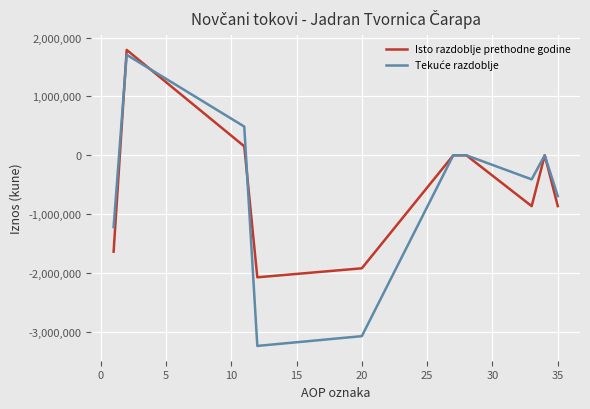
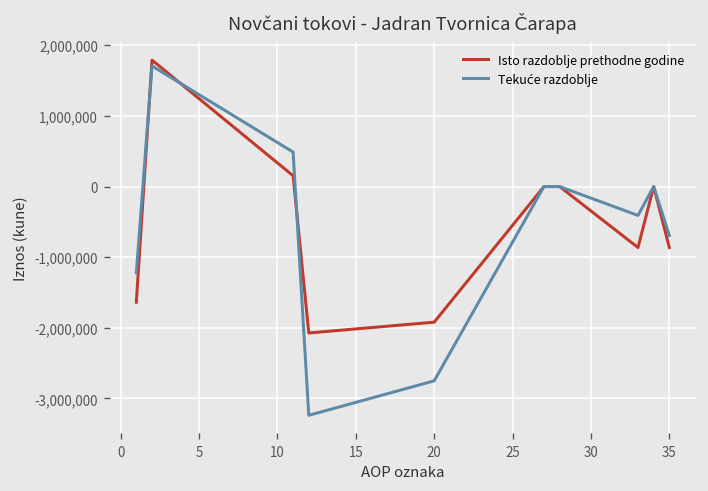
Tekuće razdoblje, 20: -3,100,000 -> -2,700,000
